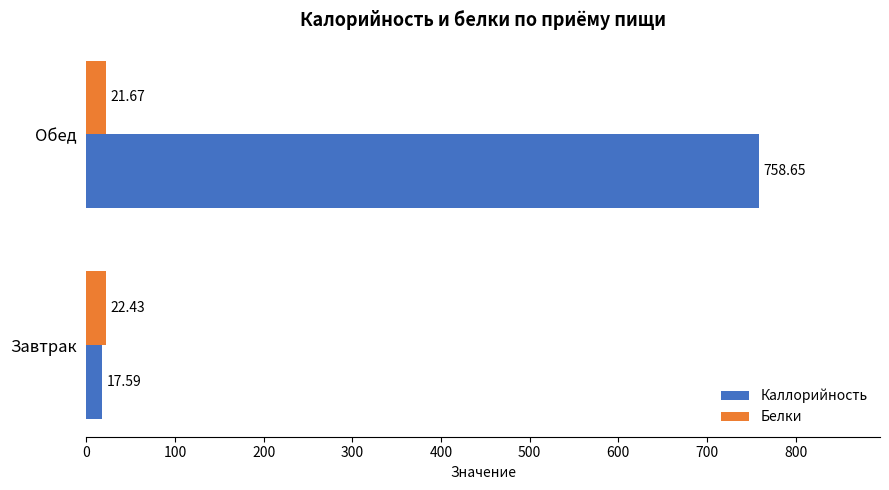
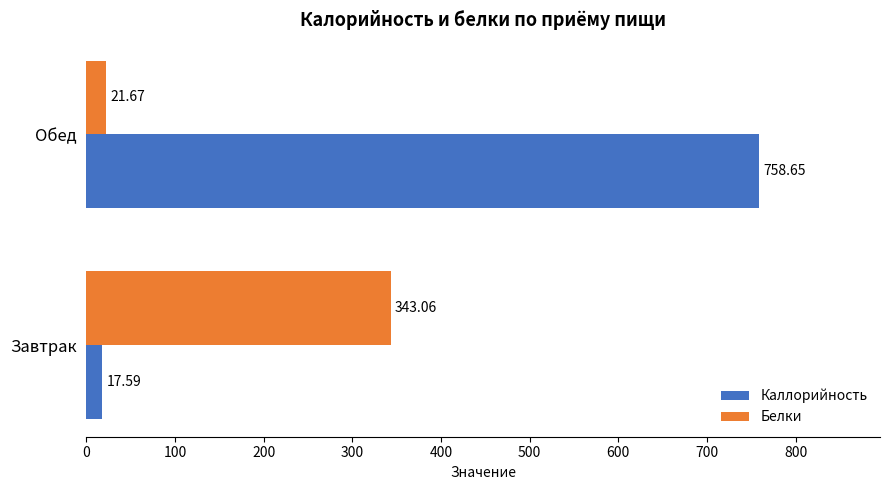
Белки, Завтрак: 22.43 -> 343.06
